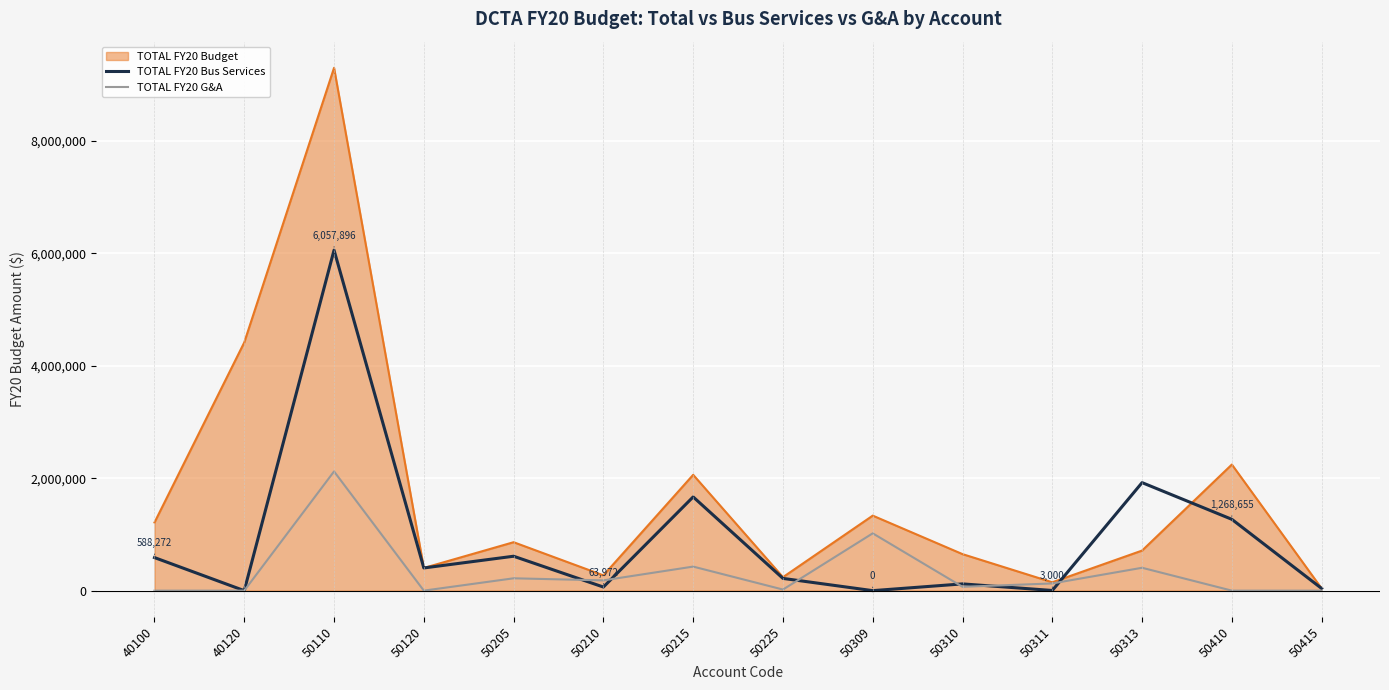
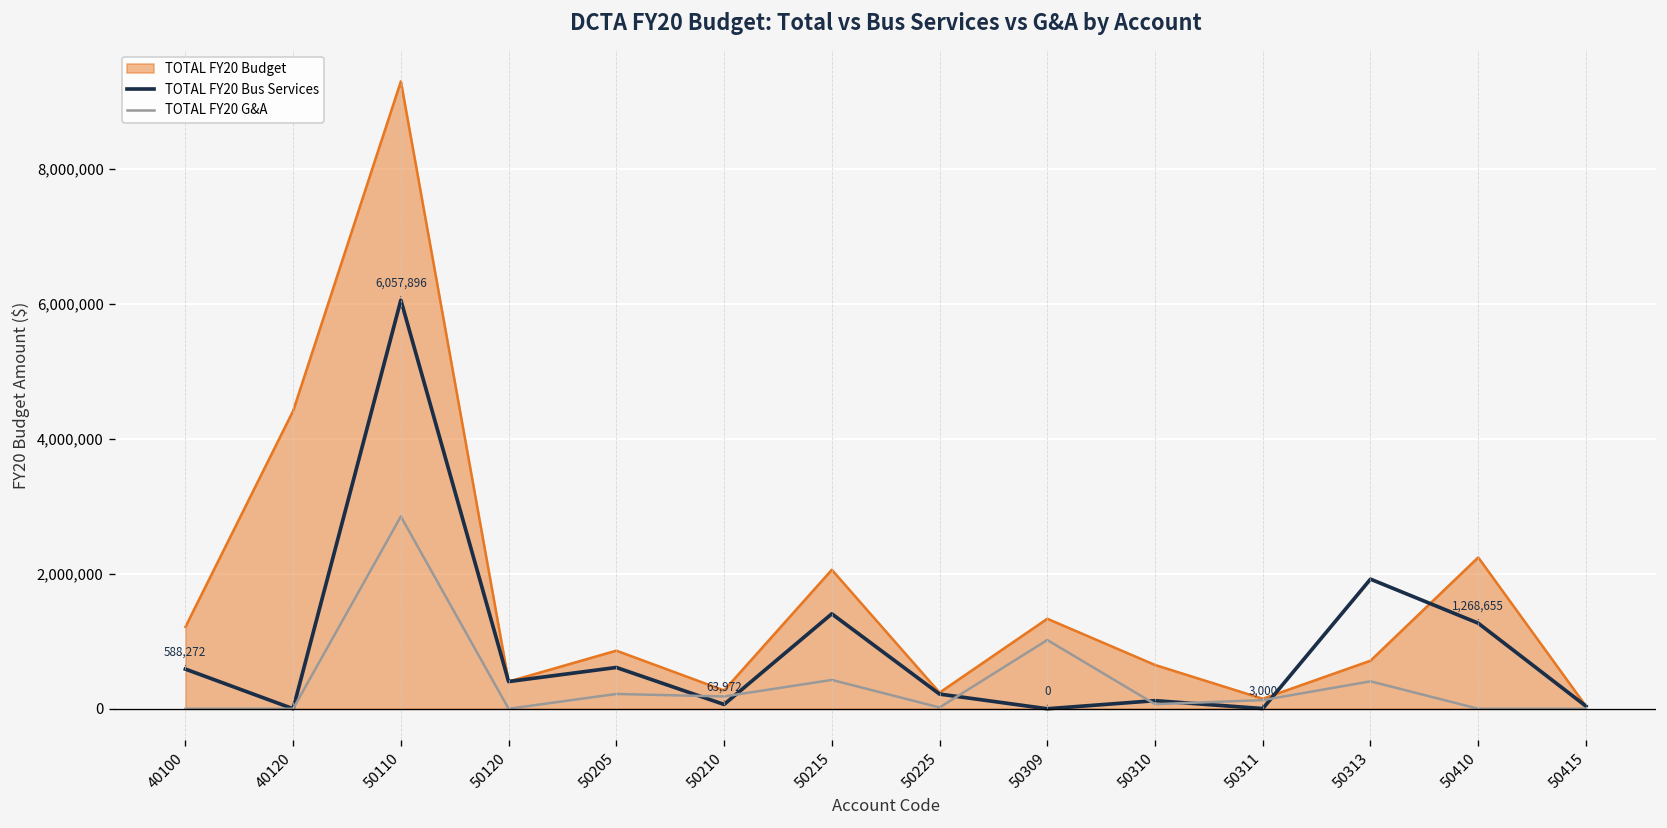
TOTAL FY20 G&A, 50110: 2,100,000 -> 2,900,000
TOTAL FY20 Bus Services, 50215: 1,700,000 -> 1,400,000
